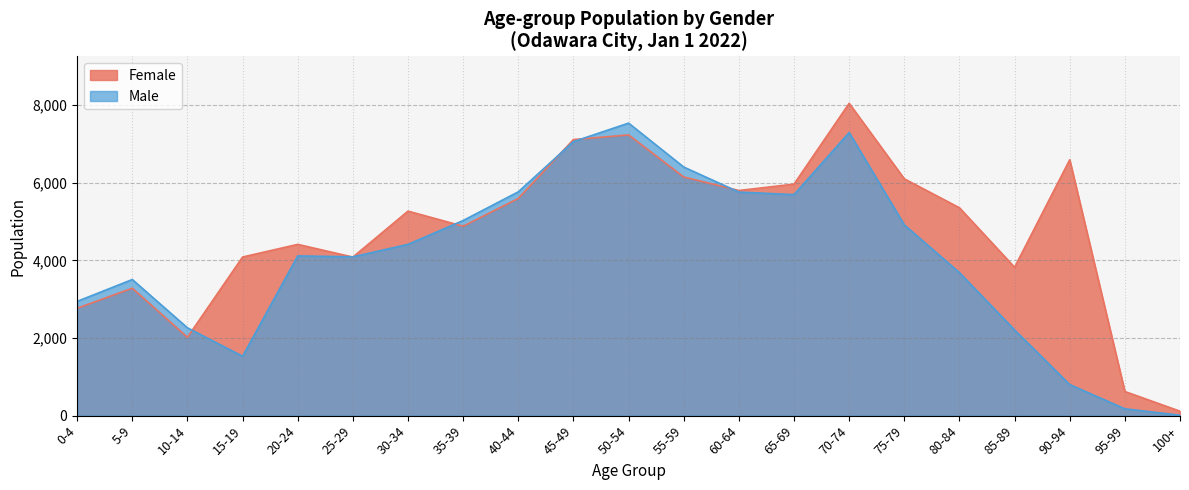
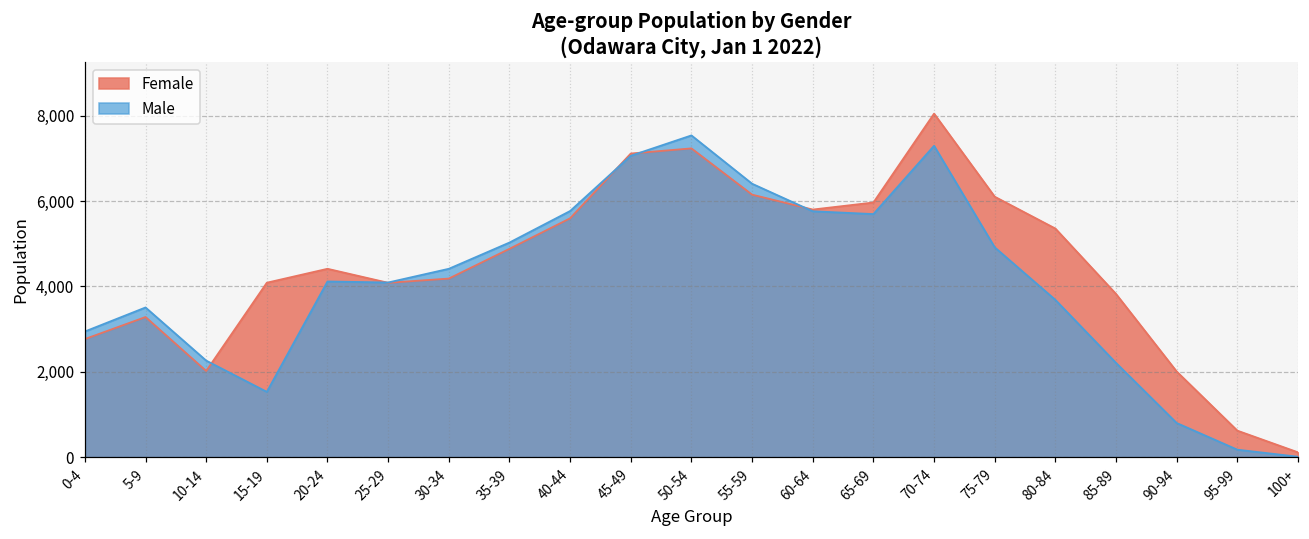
Female, 30-34: 5,300 -> 4,200
Female, 90-94: 6,600 -> 2,000
